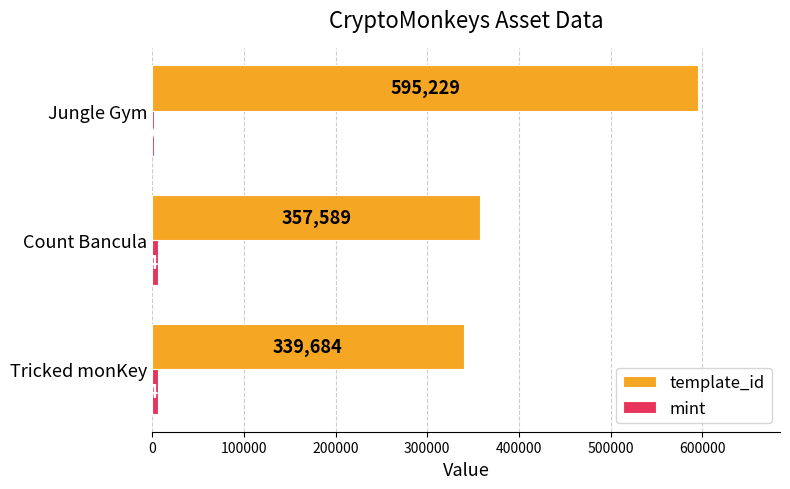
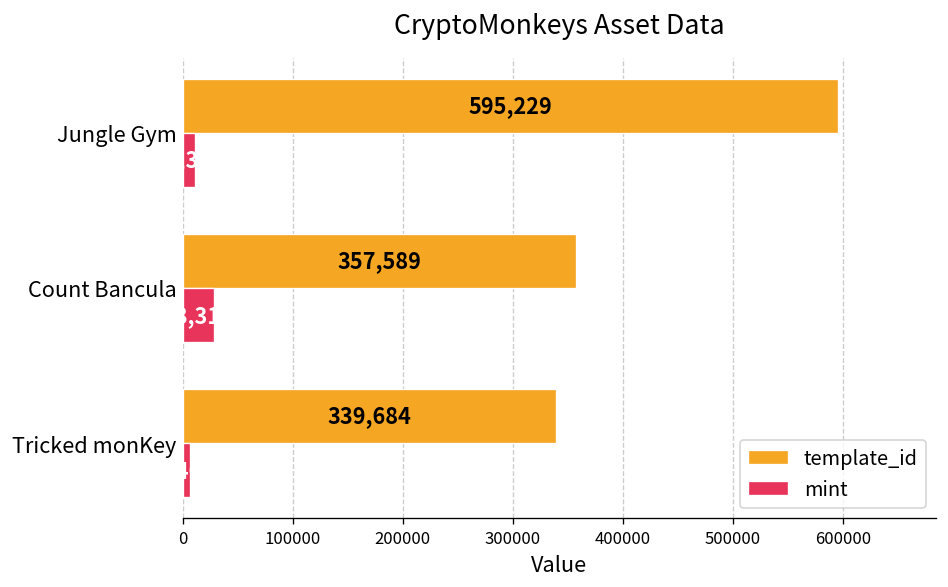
mint, Jungle Gym: 0 -> 10000
mint, Count Bancula: 10000 -> 30000
